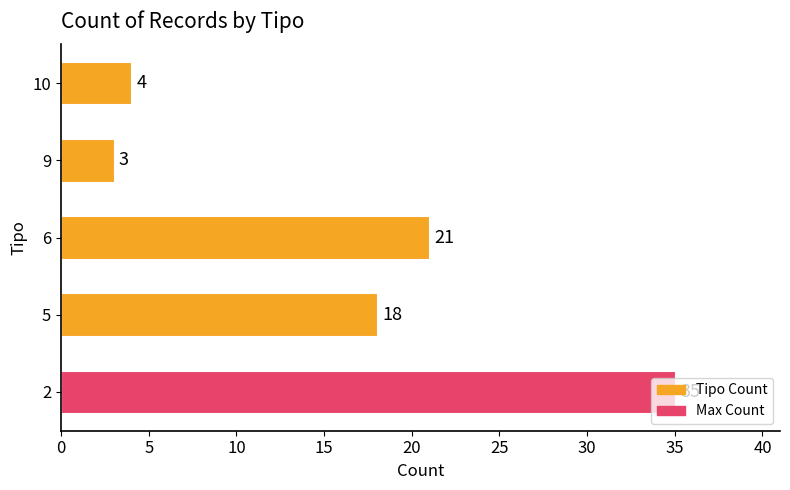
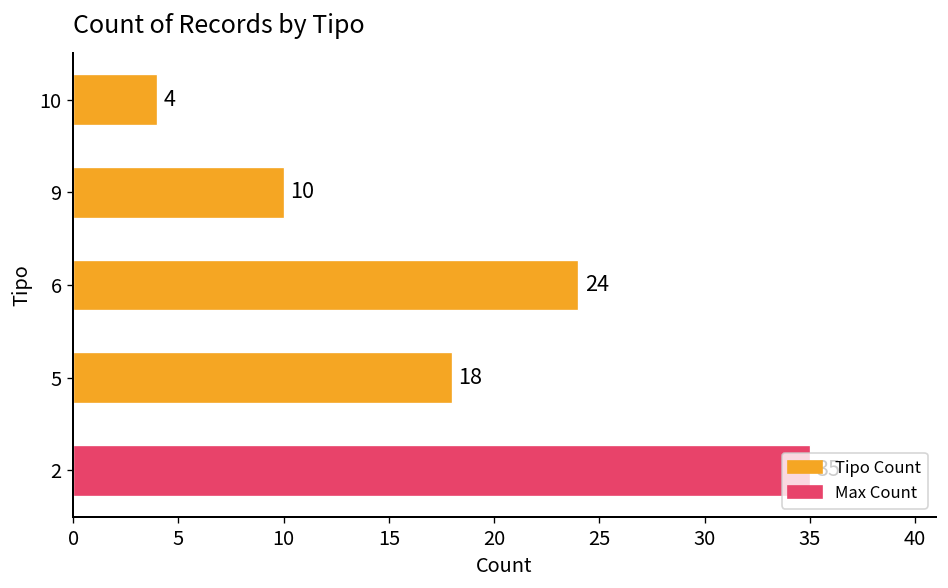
9: 3 -> 10
6: 21 -> 24
